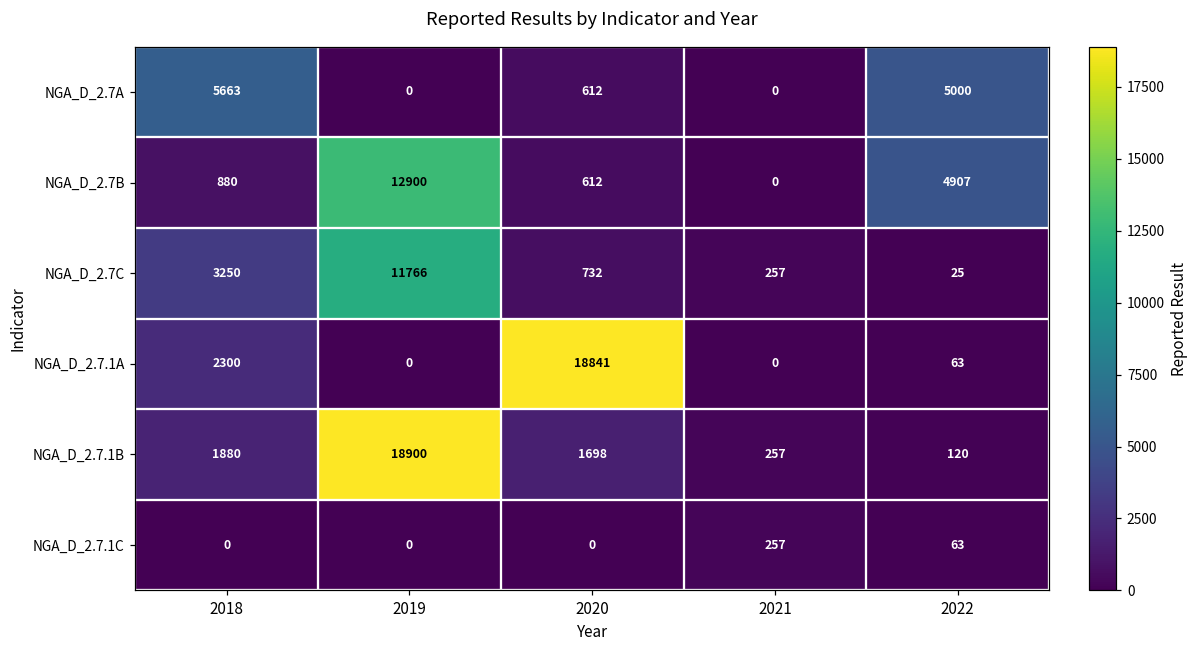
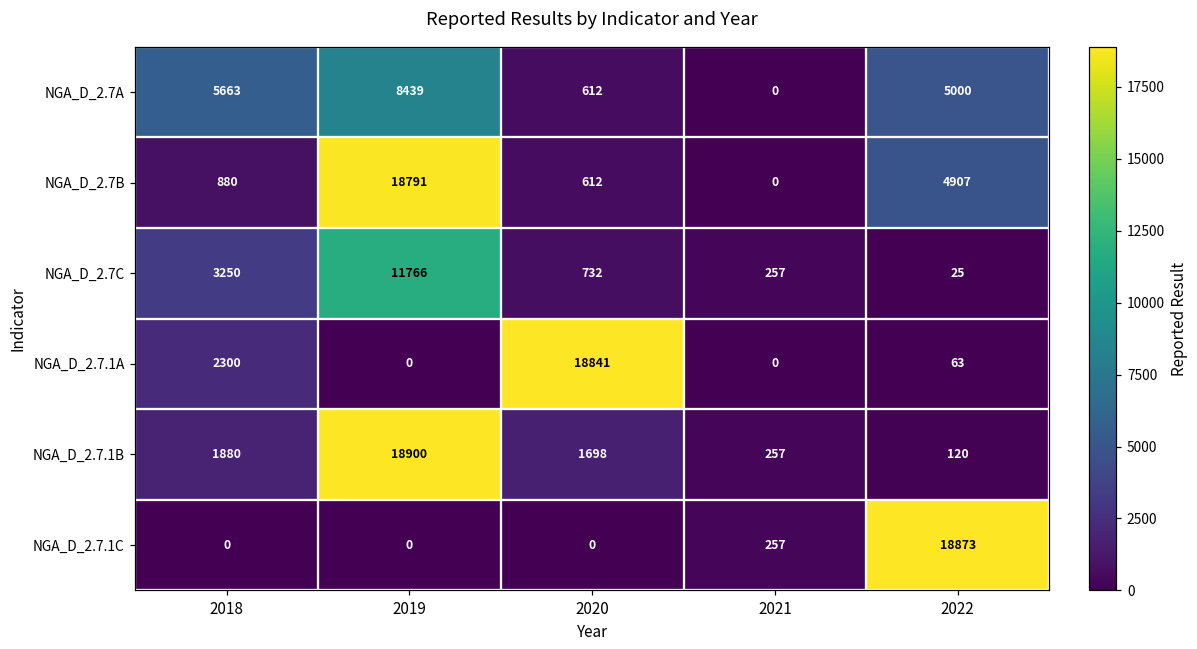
NGA_D_2.7A, 2019: 0 -> 8439
NGA_D_2.7B, 2019: 12900 -> 18791
NGA_D_2.7.1C, 2022: 63 -> 18873
